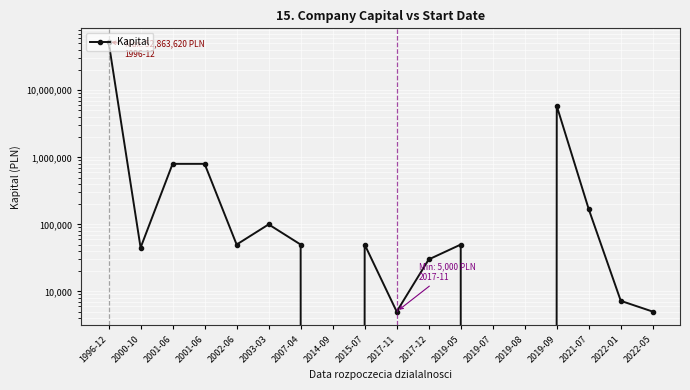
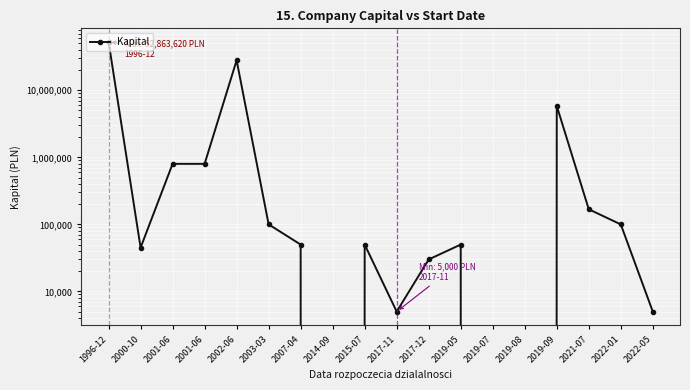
2002-06: 50,000 -> 28,000,000
2022-01: 7,000 -> 100,000
